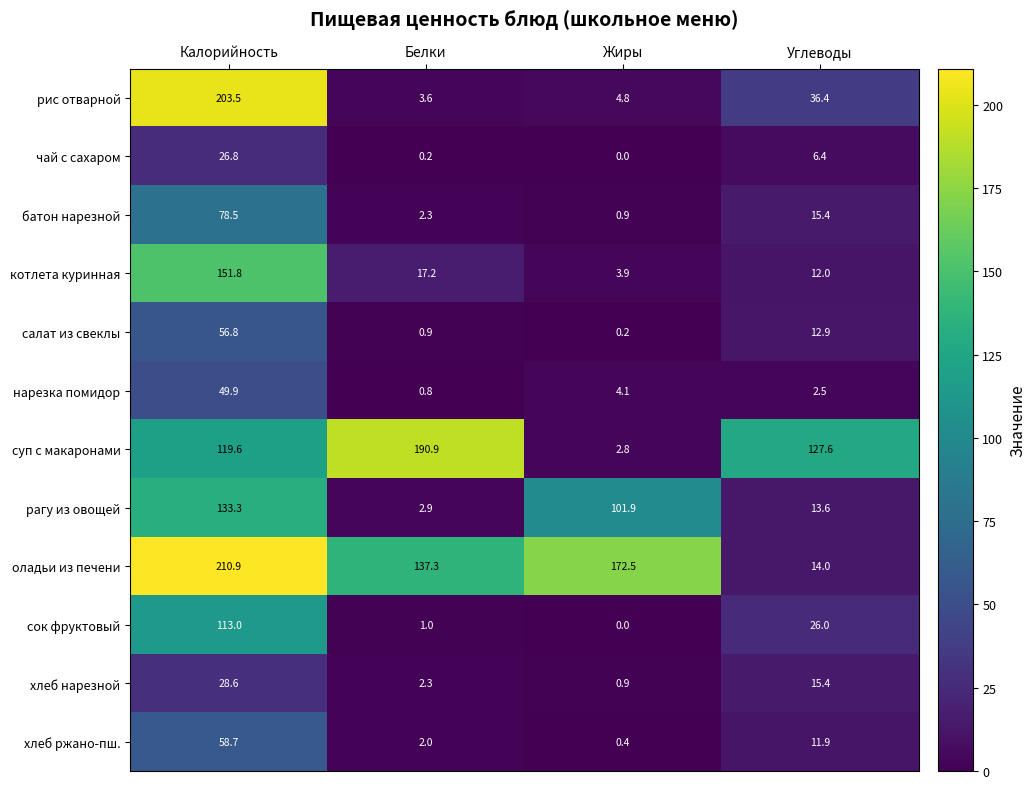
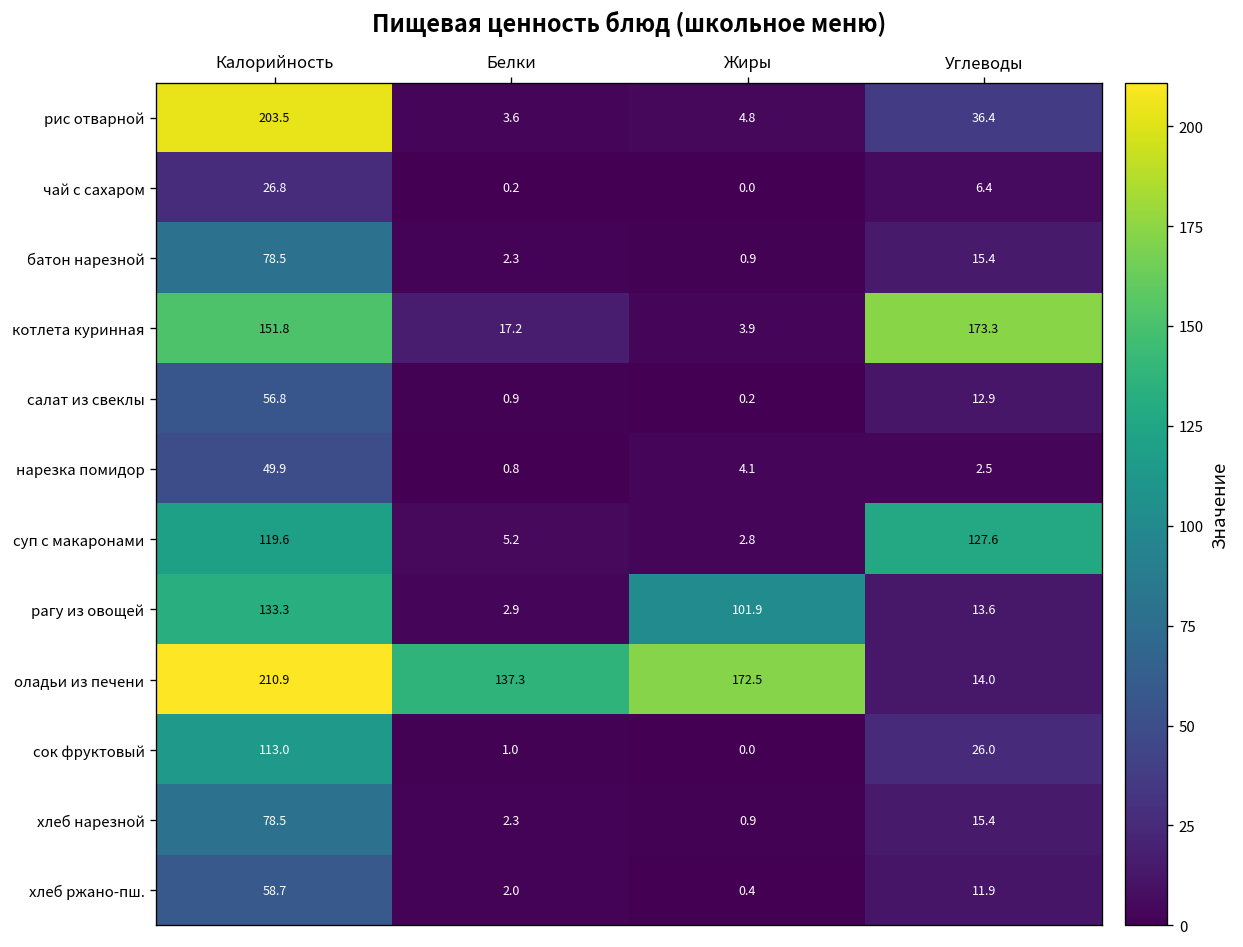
котлета куринная, Углеводы: 12.0 -> 173.3
суп с макаронами, Белки: 190.9 -> 5.2
хлеб нарезной, Калорийность: 28.6 -> 78.5
